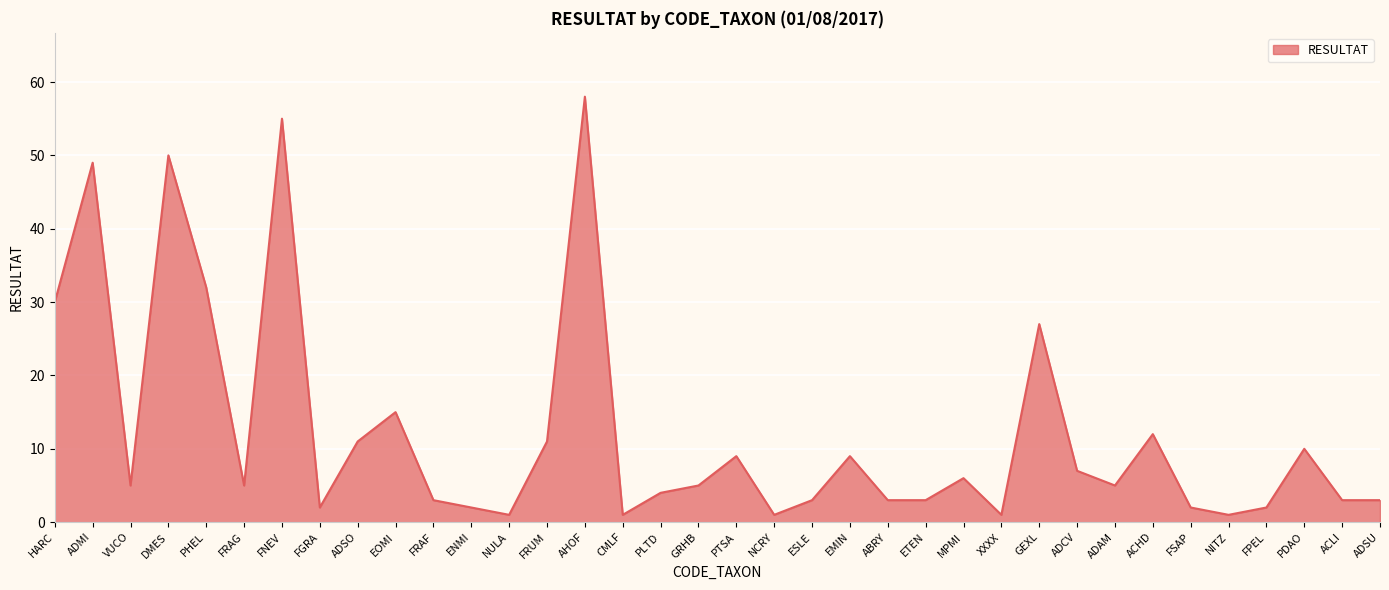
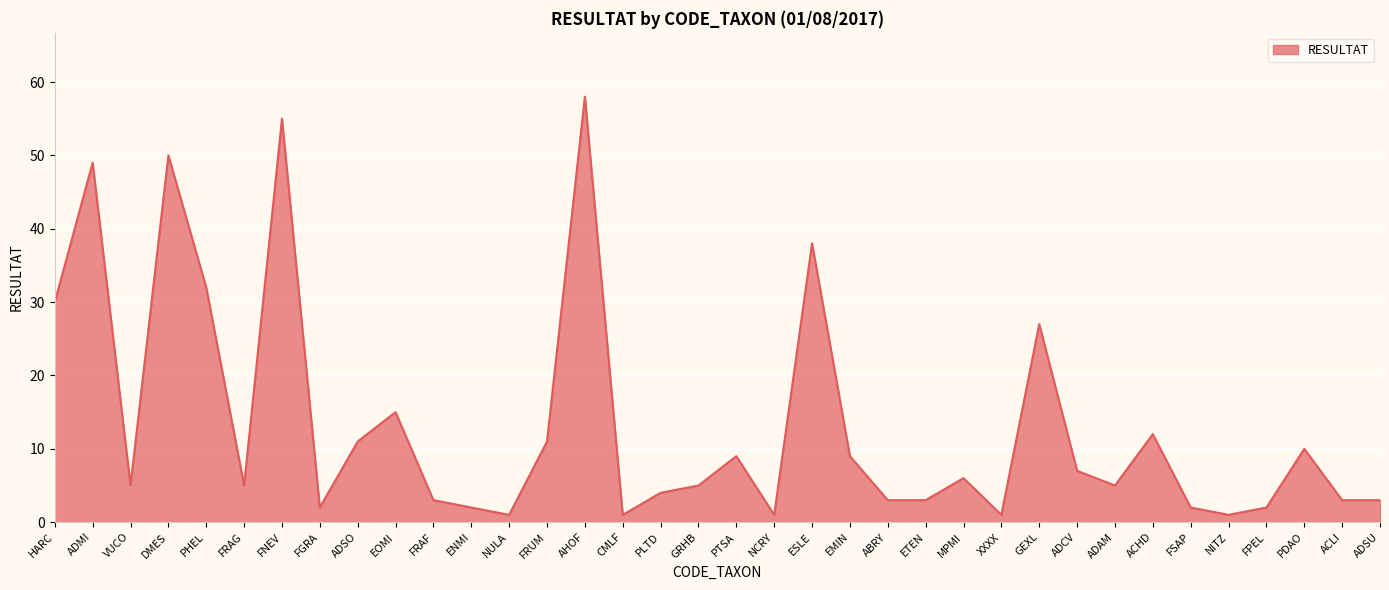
ESLE: 3 -> 38
